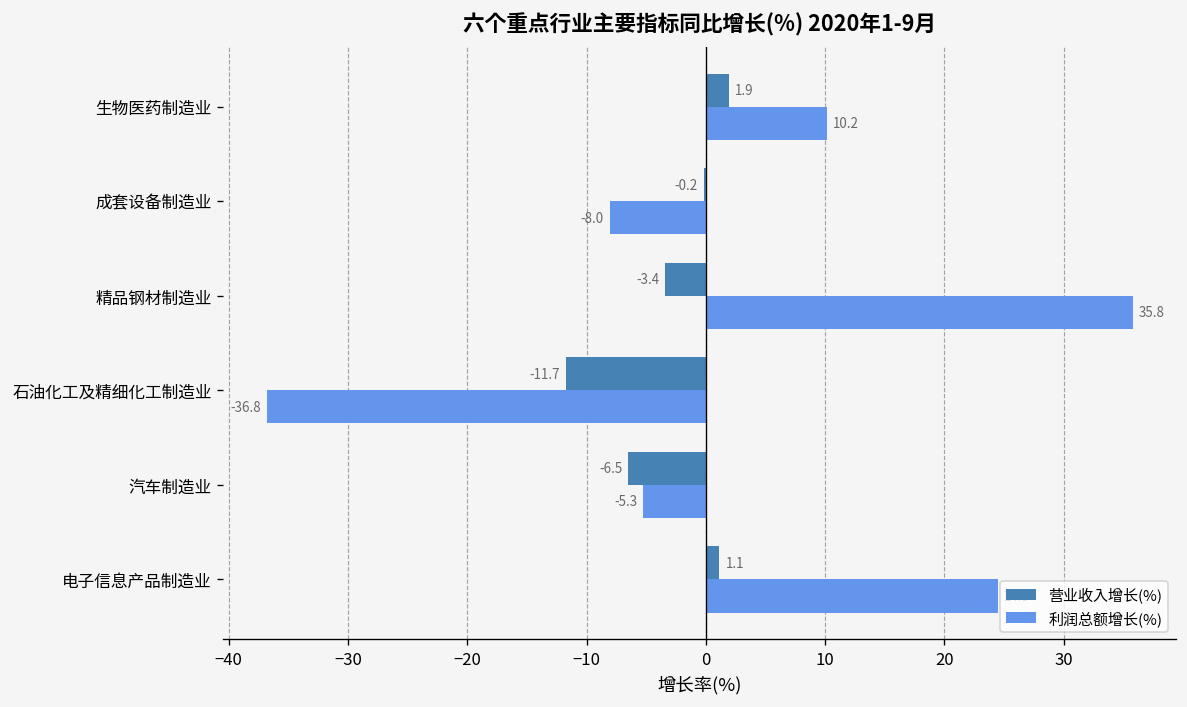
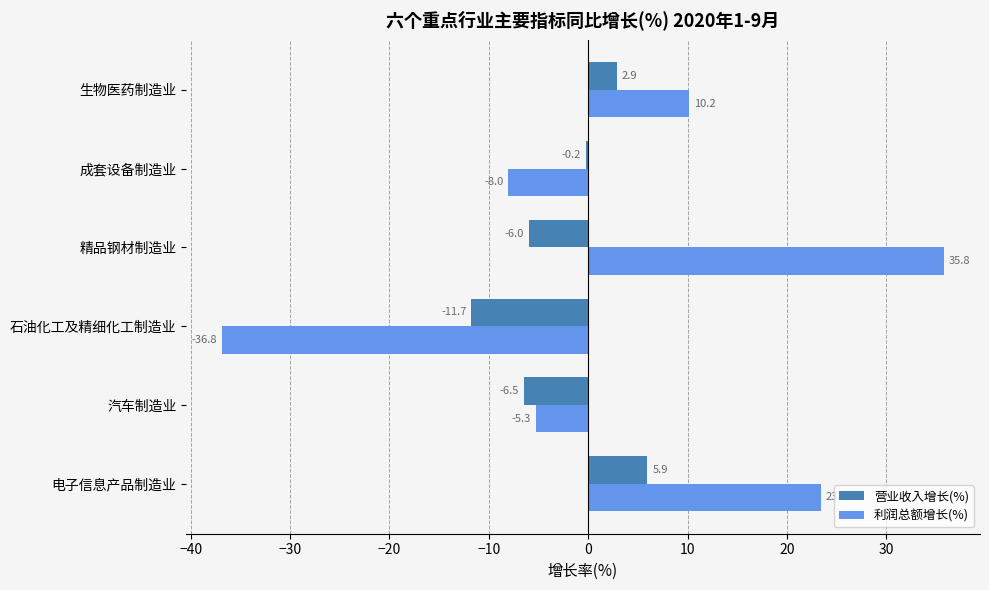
营业收入增长(%), 生物医药制造业: 1.9 -> 2.9
营业收入增长(%), 精品钢材制造业: -3.4 -> -6.0
营业收入增长(%), 电子信息产品制造业: 1.1 -> 5.9
利润总额增长(%), 电子信息产品制造业: 24 -> 23
